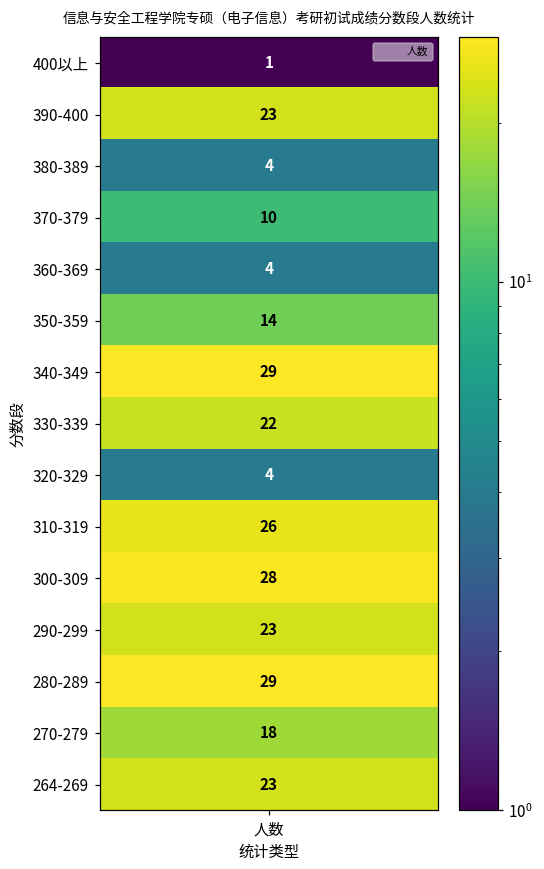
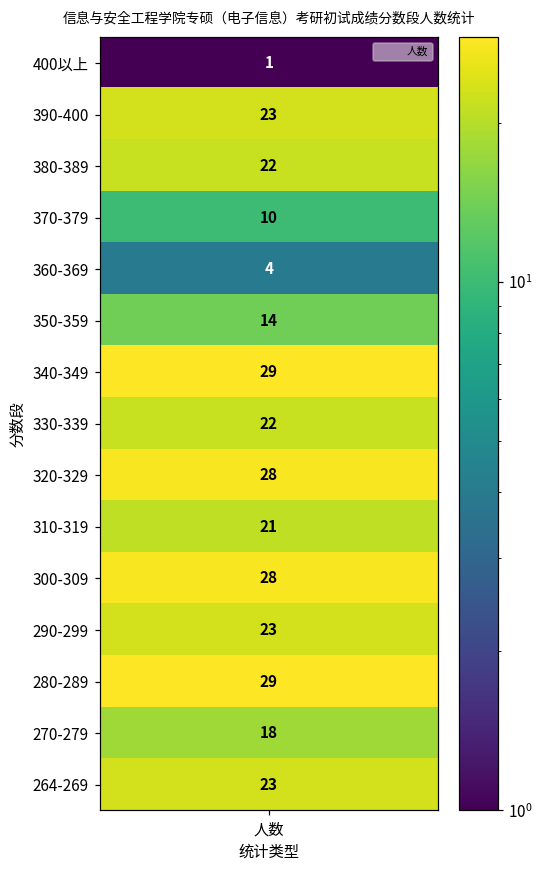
380-389, 人数: 4 -> 22
320-329, 人数: 4 -> 28
310-319, 人数: 26 -> 21
